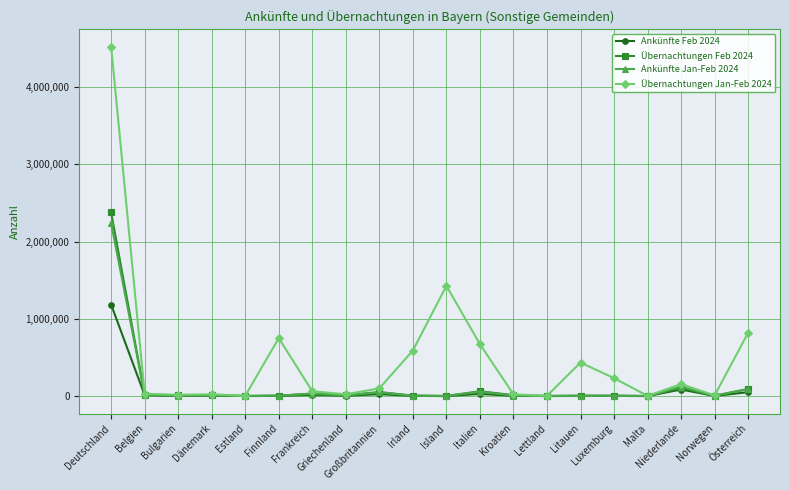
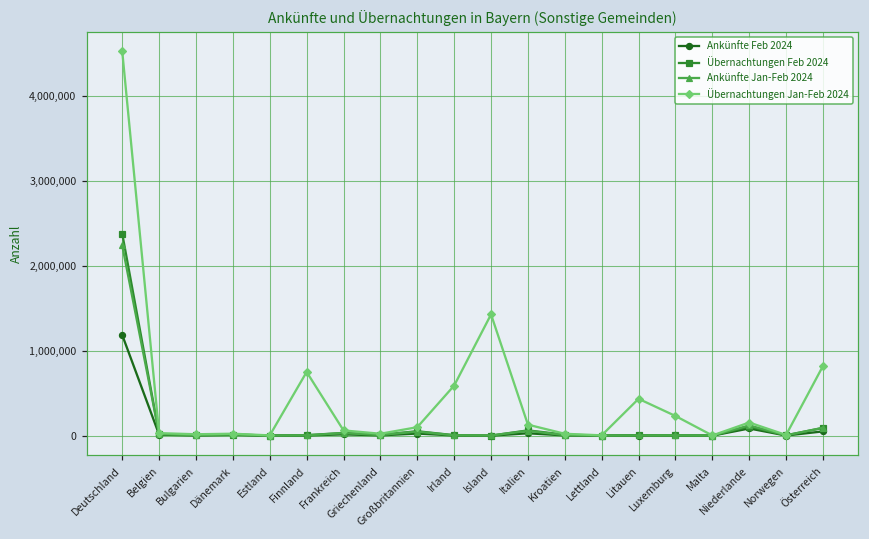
Übernachtungen Jan-Feb 2024, Italien: 700,000 -> 100,000
